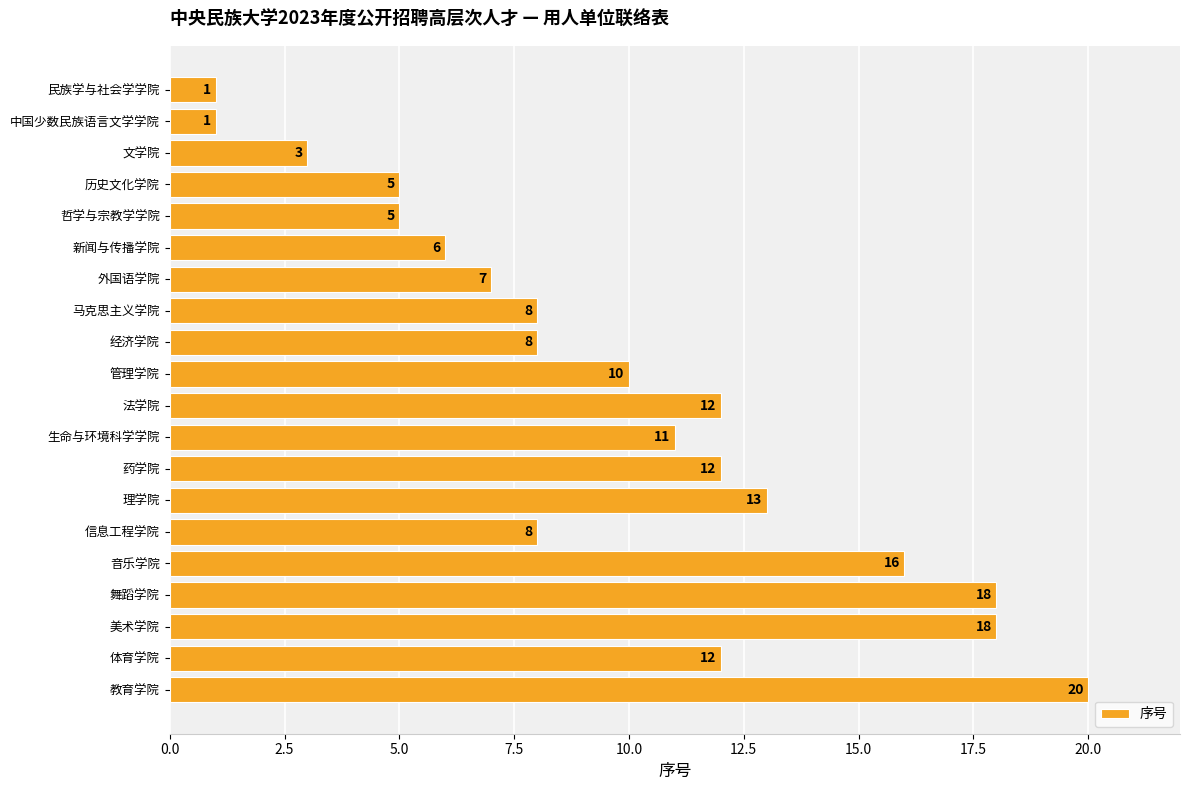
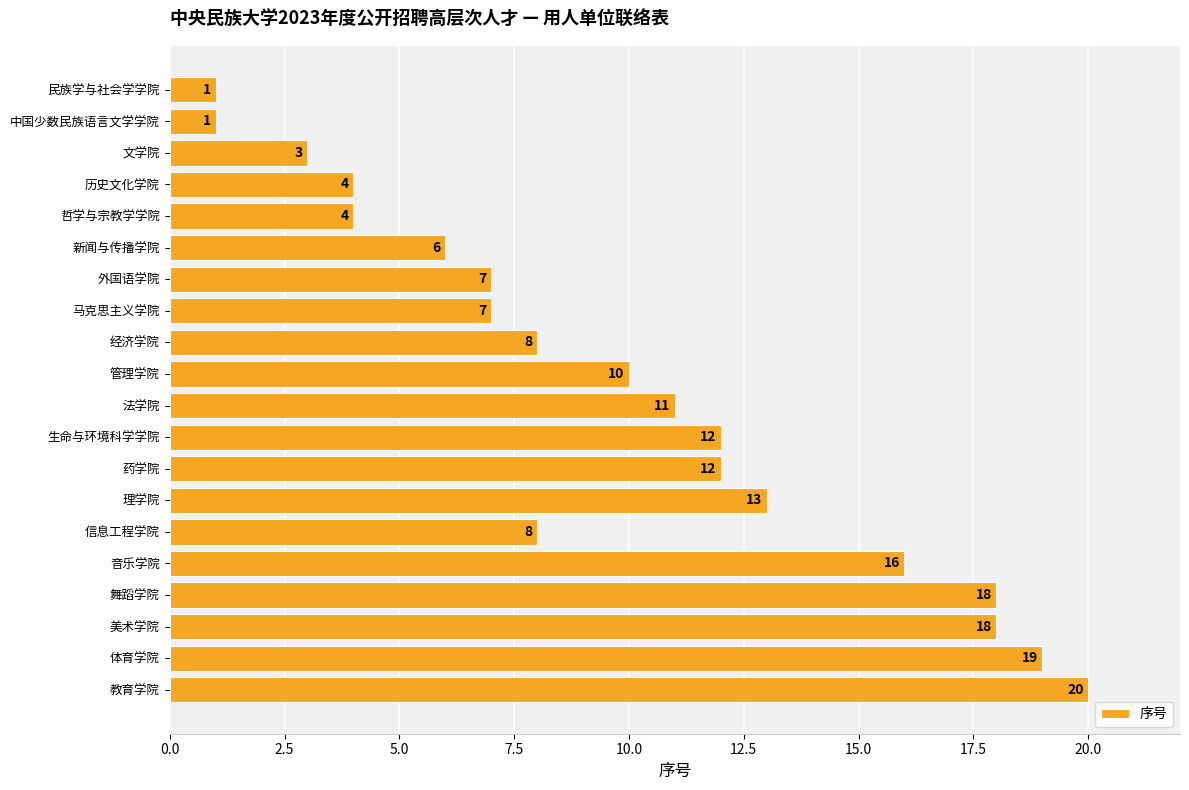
历史文化学院: 5 -> 4
哲学与宗教学学院: 5 -> 4
马克思主义学院: 8 -> 7
法学院: 12 -> 11
生命与环境科学学院: 11 -> 12
体育学院: 12 -> 19
